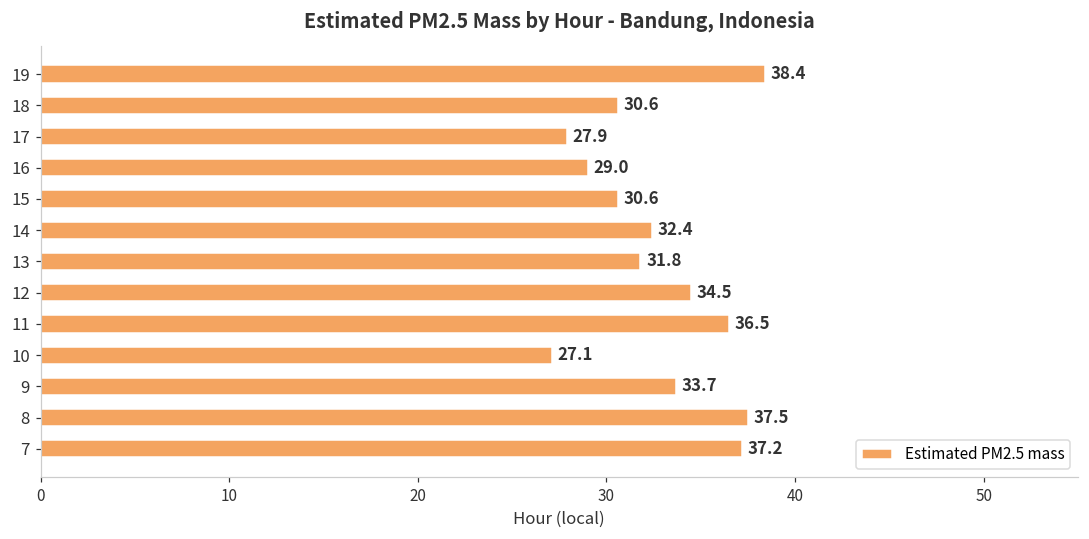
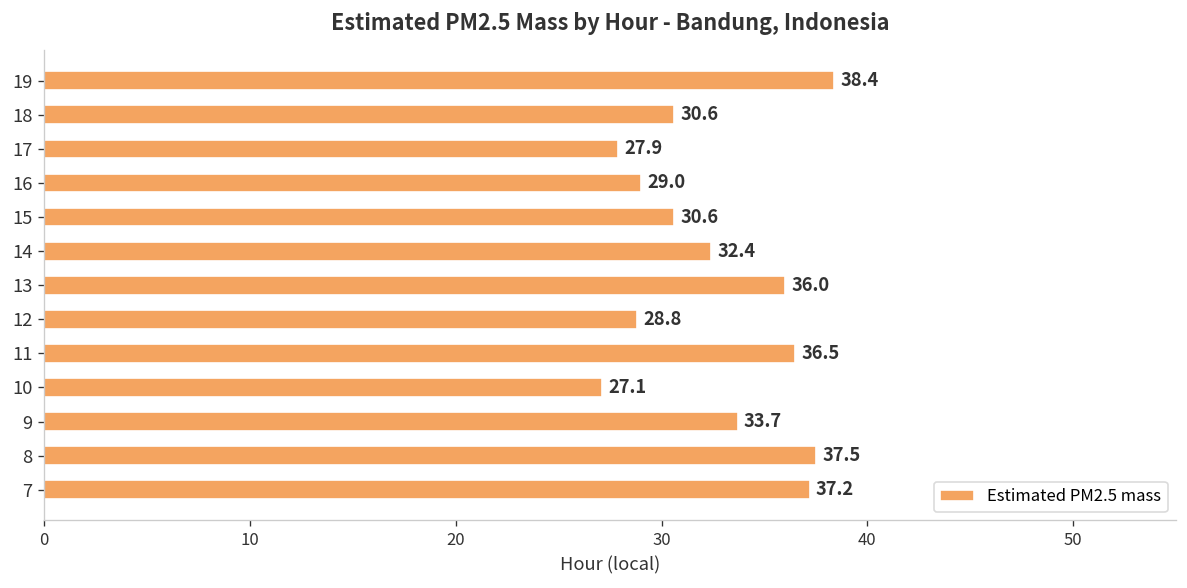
13: 31.8 -> 36.0
12: 34.5 -> 28.8
